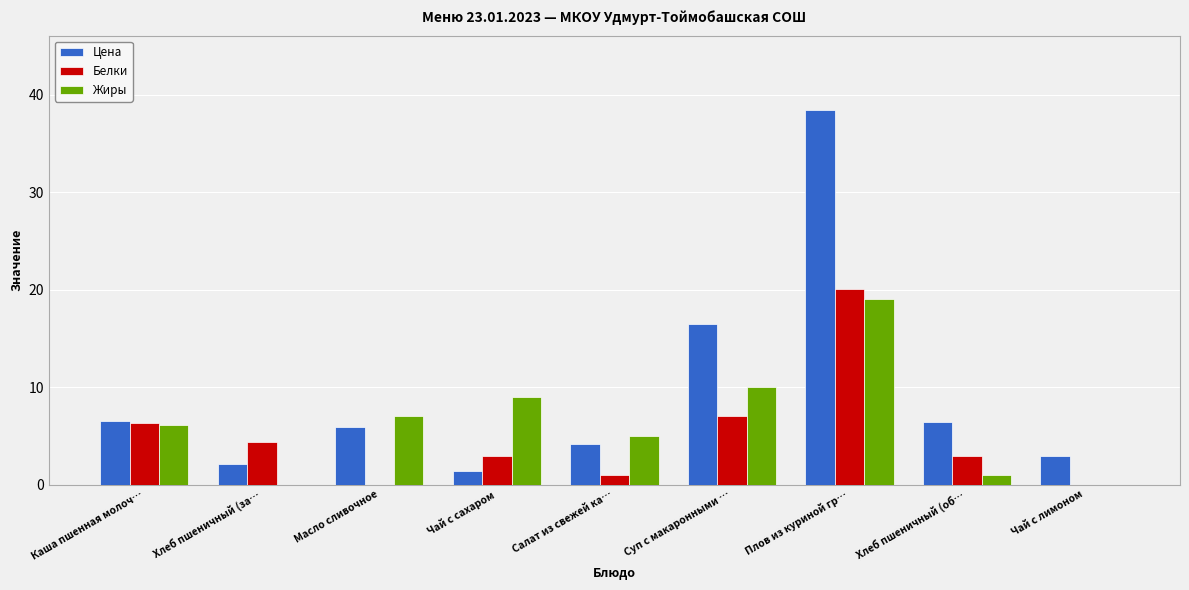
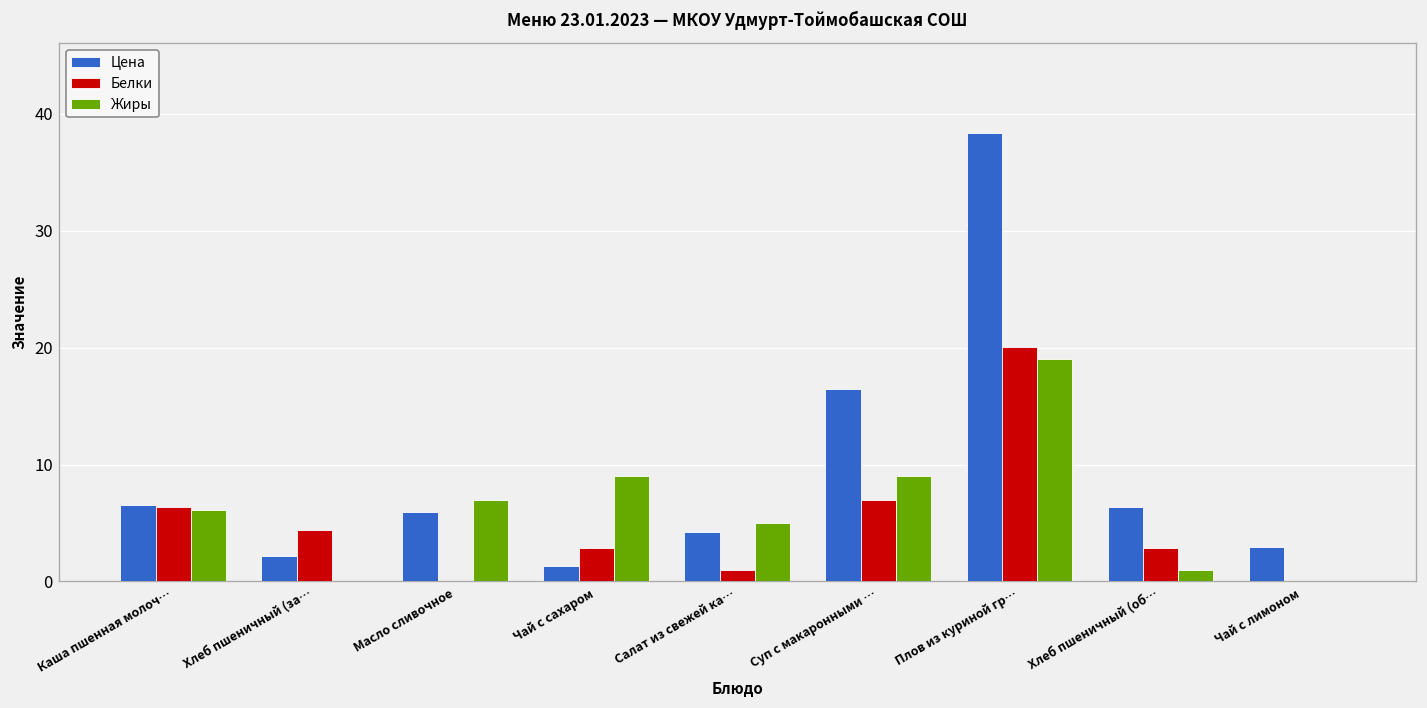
Жиры, Суп с макаронными …: 10 -> 9
